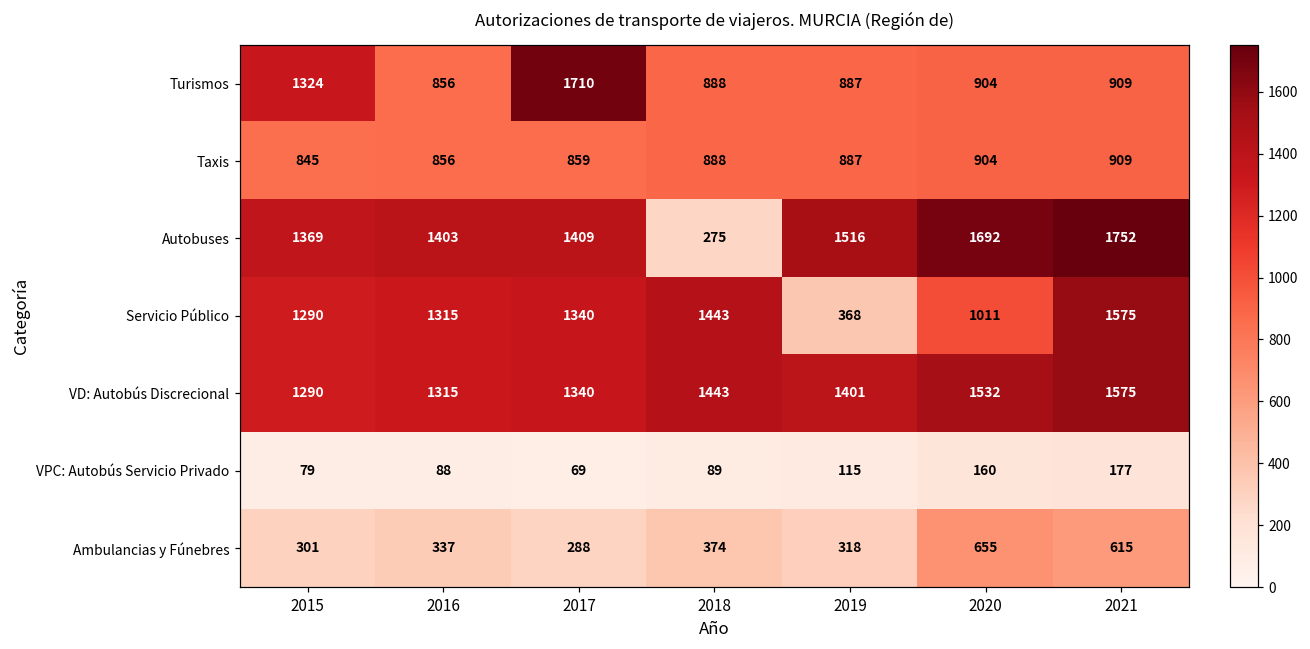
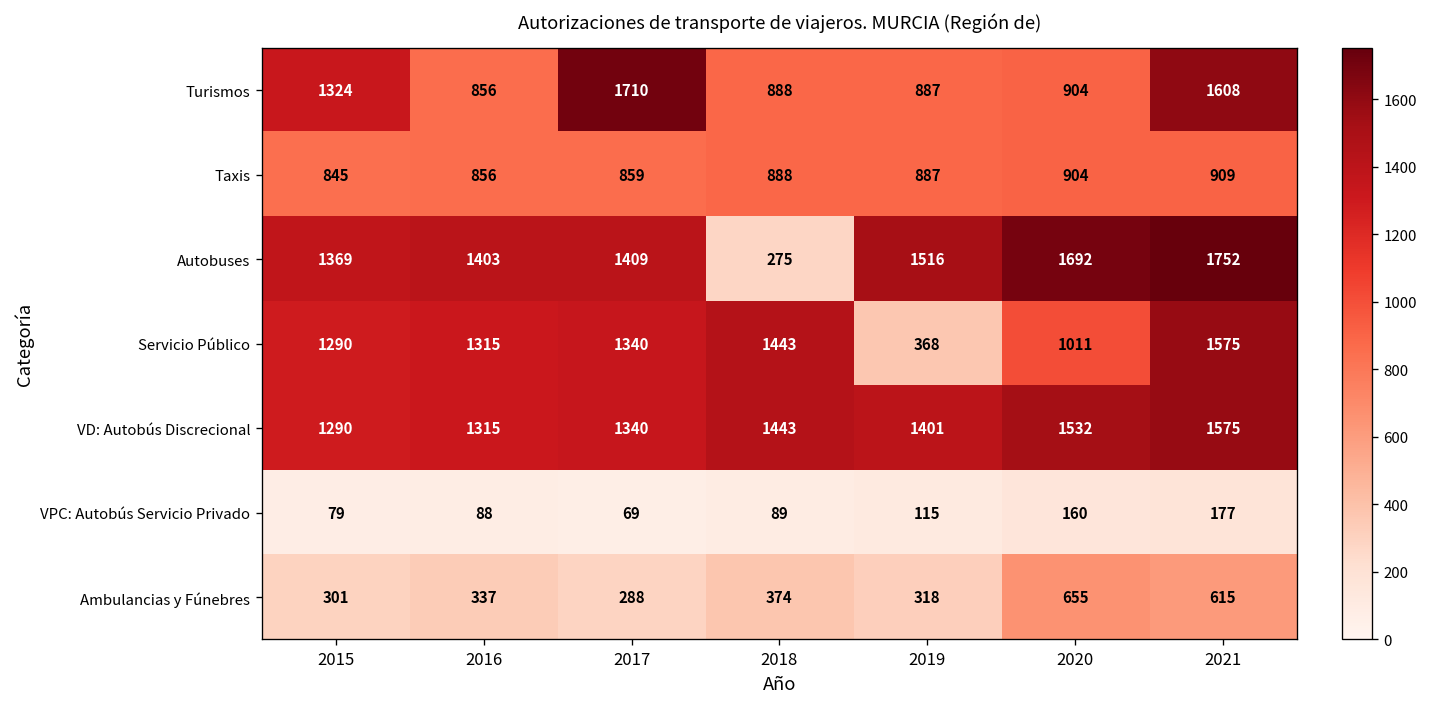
Turismos, 2021: 909 -> 1608
